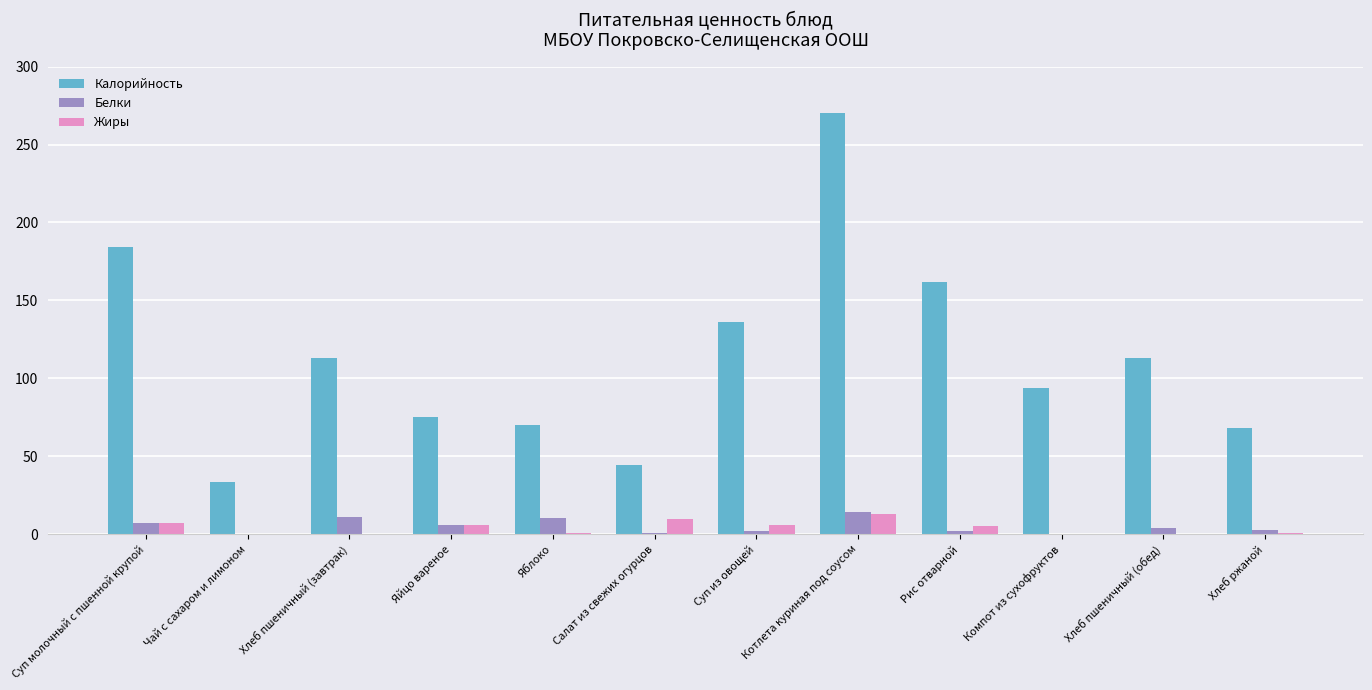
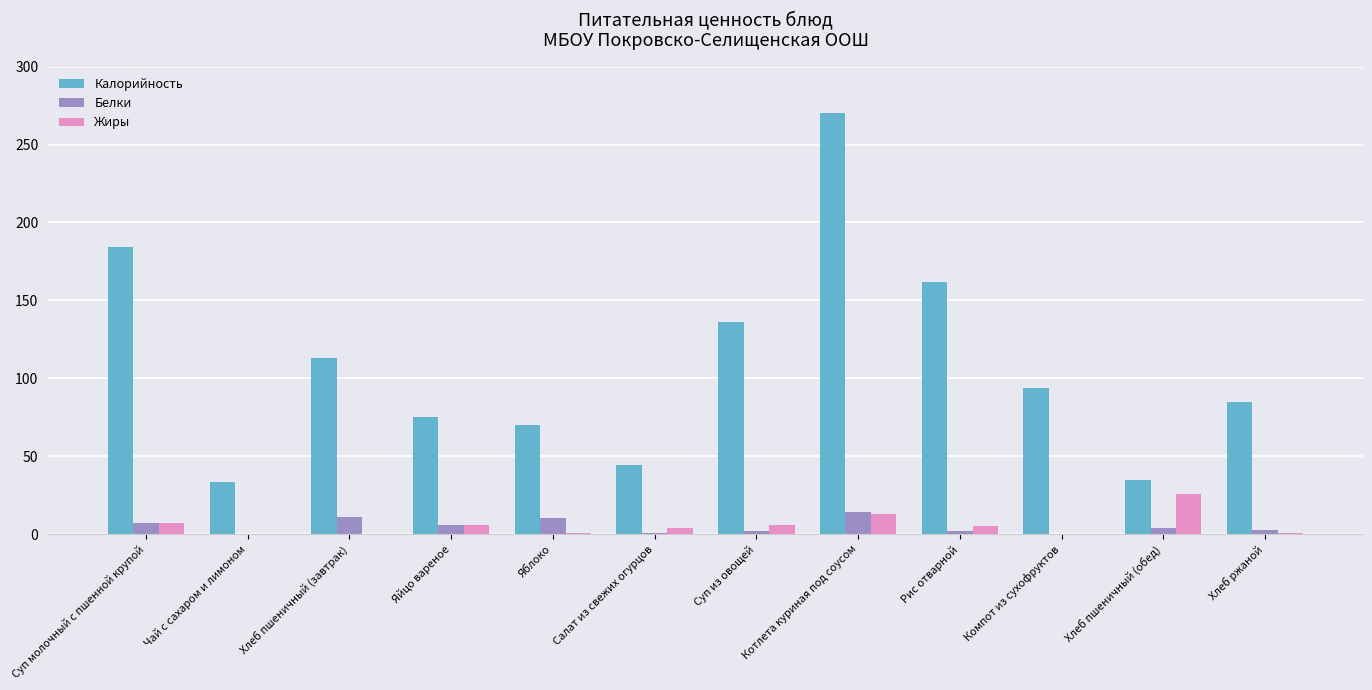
Жиры, Салат из свежих огурцов: 10 -> 4
Калорийность, Хлеб пшеничный (обед): 113 -> 35
Жиры, Хлеб пшеничный (обед): 0 -> 26
Калорийность, Хлеб ржаной: 68 -> 85
